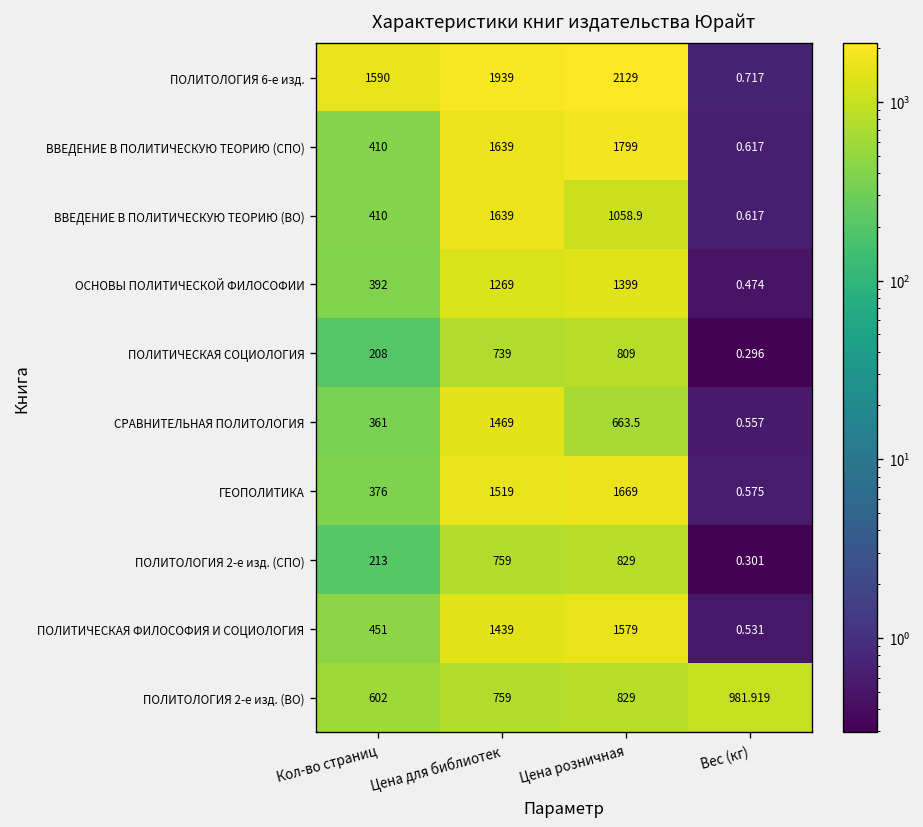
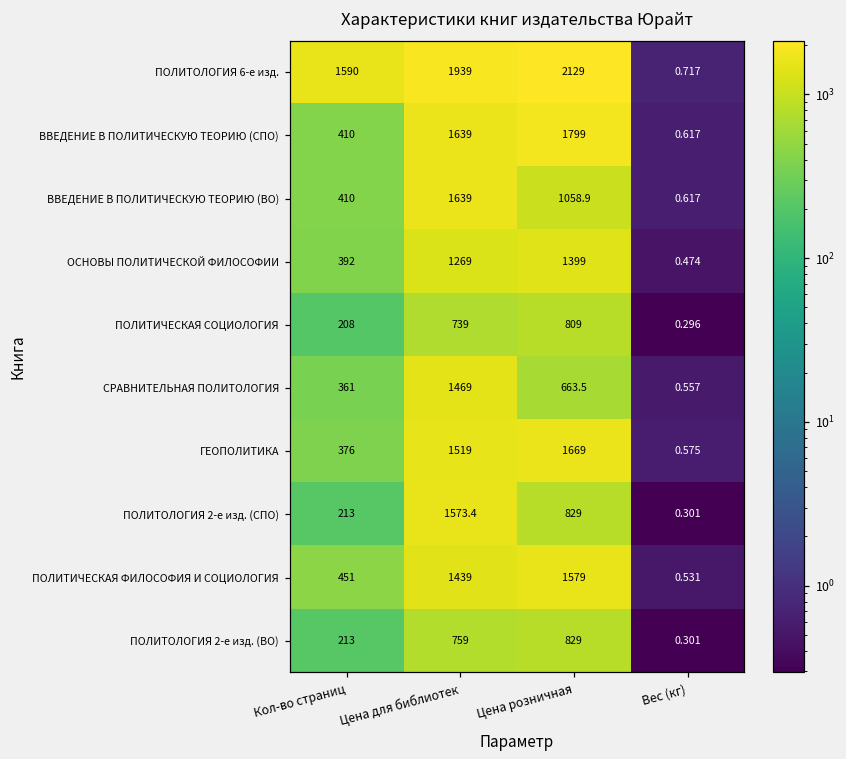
ПОЛИТОЛОГИЯ 2-е изд. (СПО), Цена для библиотек: 759 -> 1573.4
ПОЛИТОЛОГИЯ 2-е изд. (ВО), Кол-во страниц: 602 -> 213
ПОЛИТОЛОГИЯ 2-е изд. (ВО), Вес (кг): 981.919 -> 0.301
